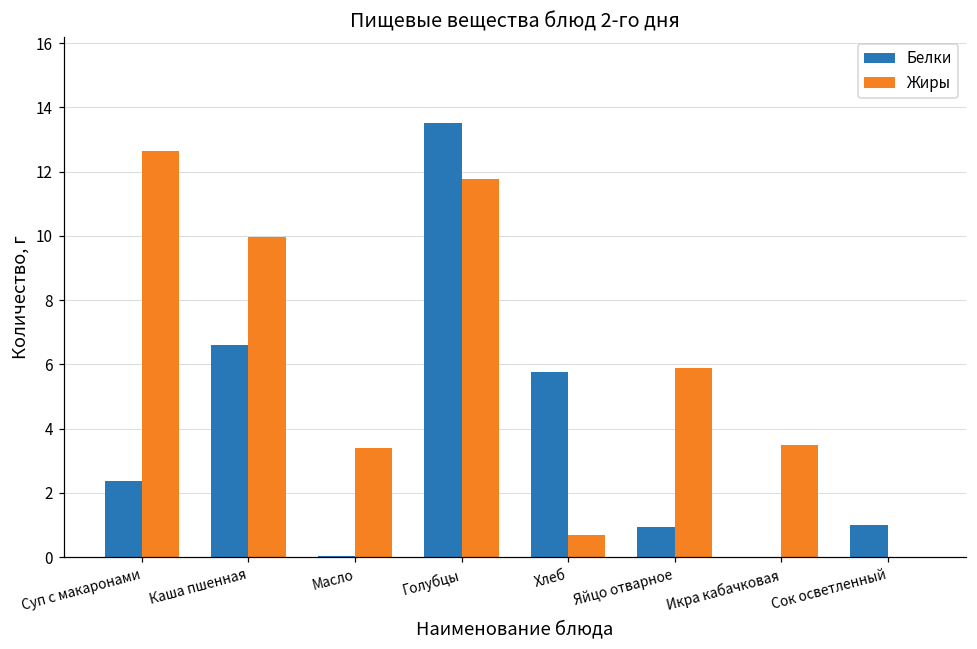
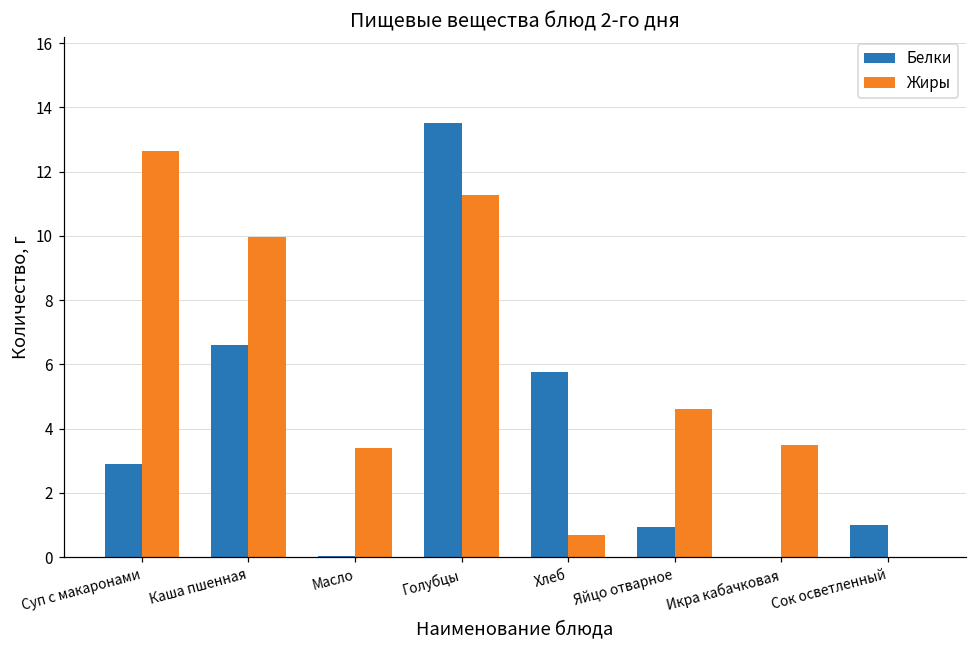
Белки, Суп с макаронами: 2.4 -> 2.9
Жиры, Голубцы: 11.8 -> 11.3
Жиры, Яйцо отварное: 5.9 -> 4.6
